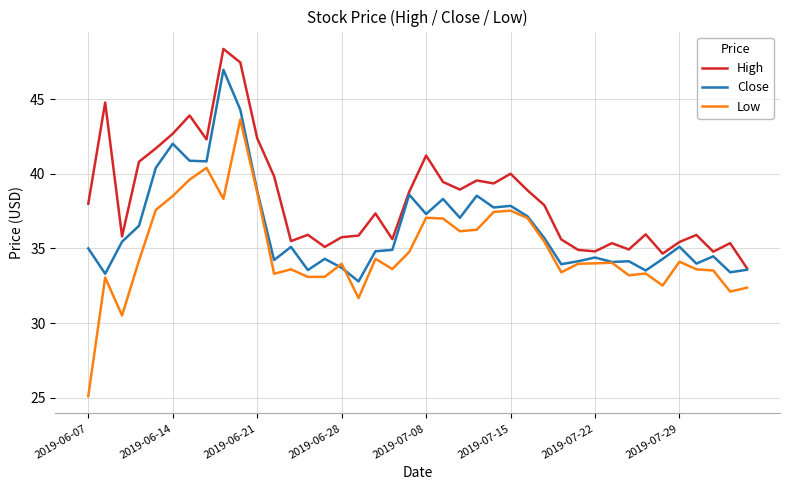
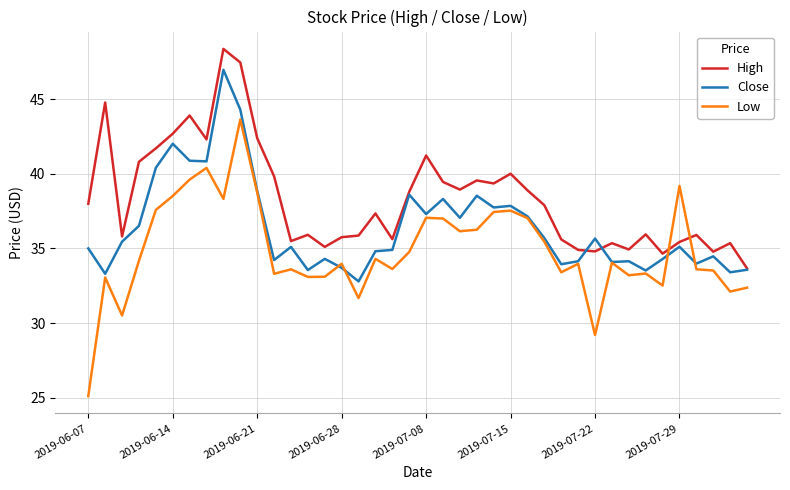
Close, 2019-07-22: 34.4 -> 35.7
Low, 2019-07-22: 34.0 -> 29.2
Low, 2019-07-29: 34.1 -> 39.2
